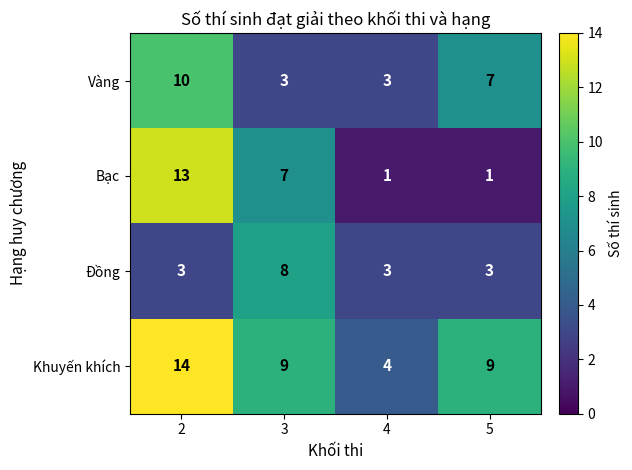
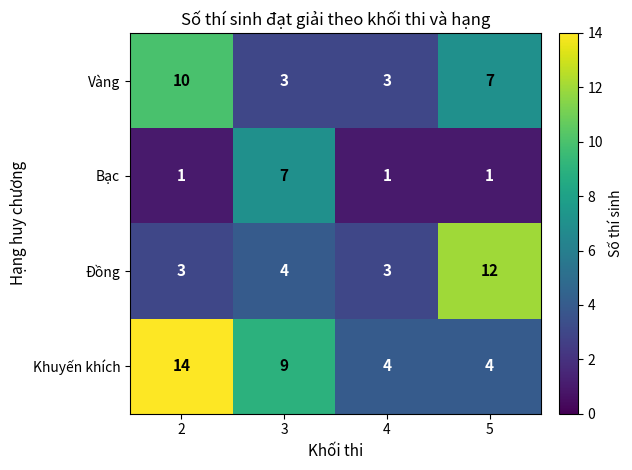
Bạc, 2: 13 -> 1
Đồng, 3: 8 -> 4
Đồng, 5: 3 -> 12
Khuyến khích, 5: 9 -> 4
